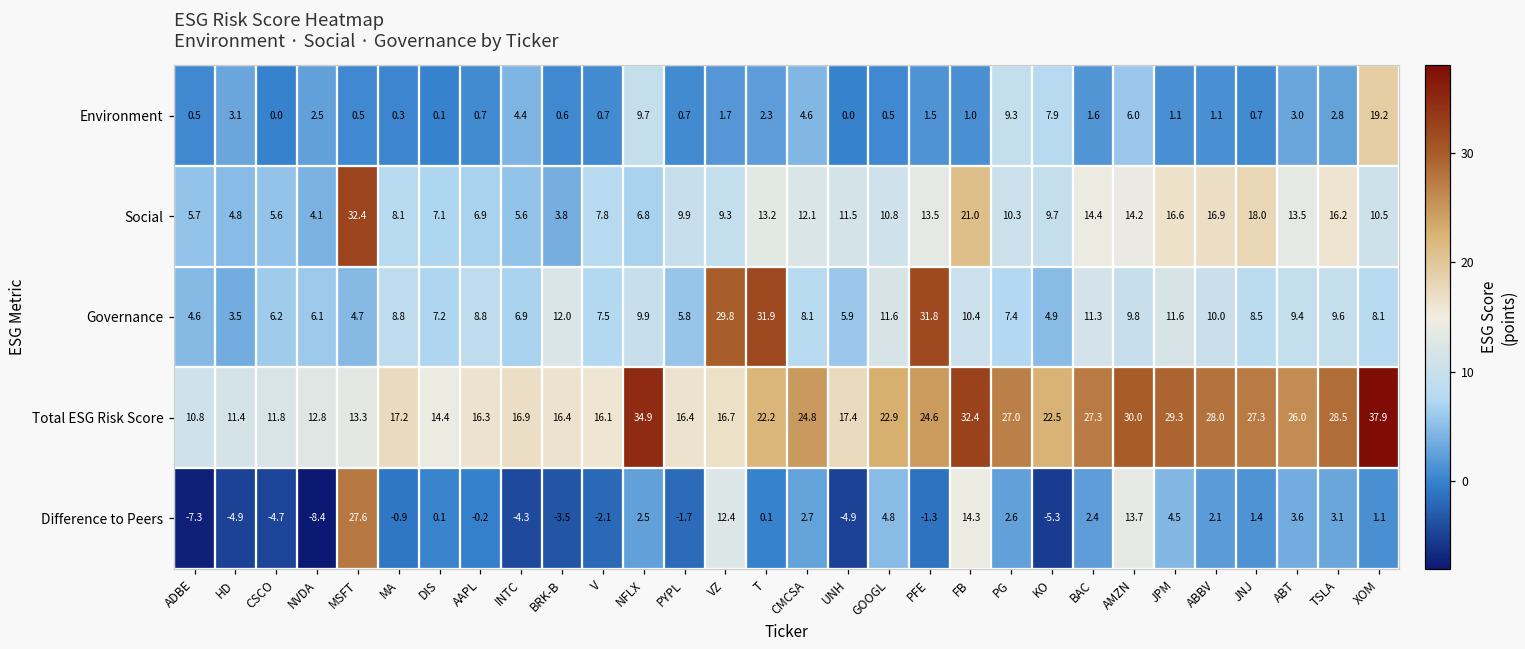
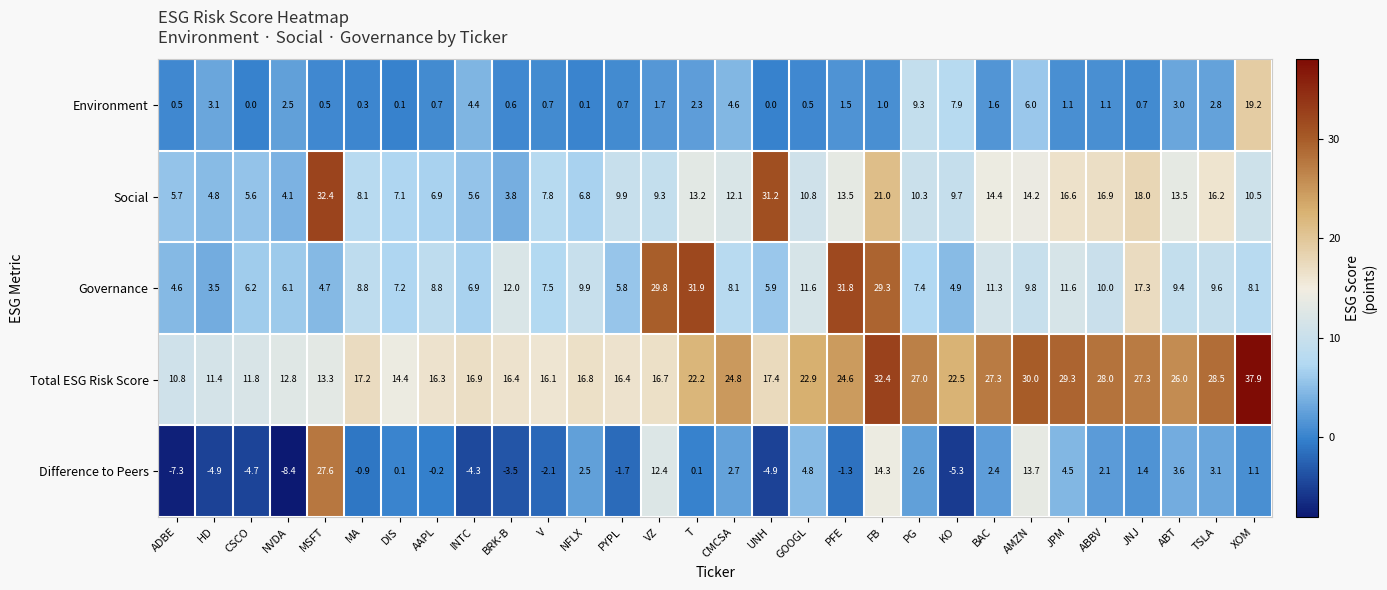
Environment, NFLX: 9.7 -> 0.1
Social, UNH: 11.5 -> 31.2
Governance, FB: 10.4 -> 29.3
Governance, JNJ: 8.5 -> 17.3
Total ESG Risk Score, NFLX: 34.9 -> 16.8
